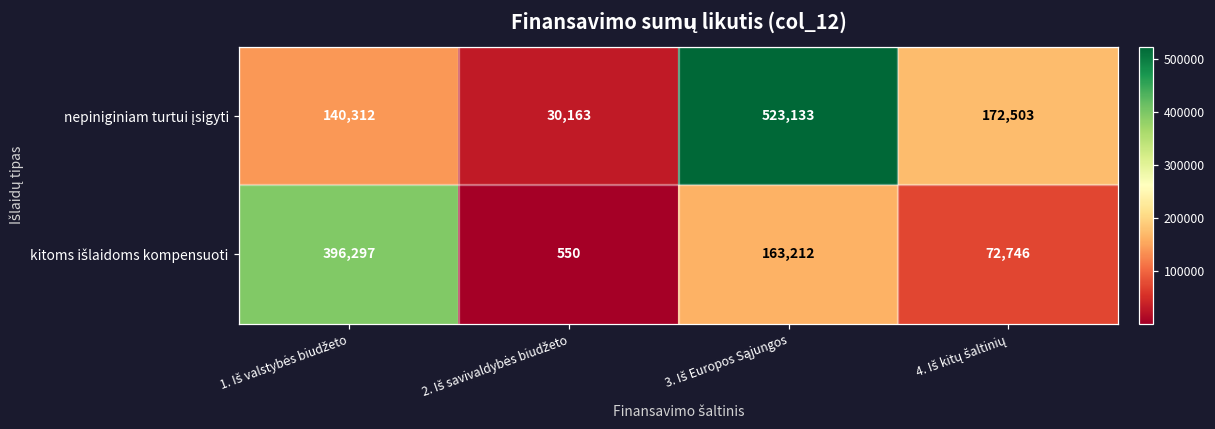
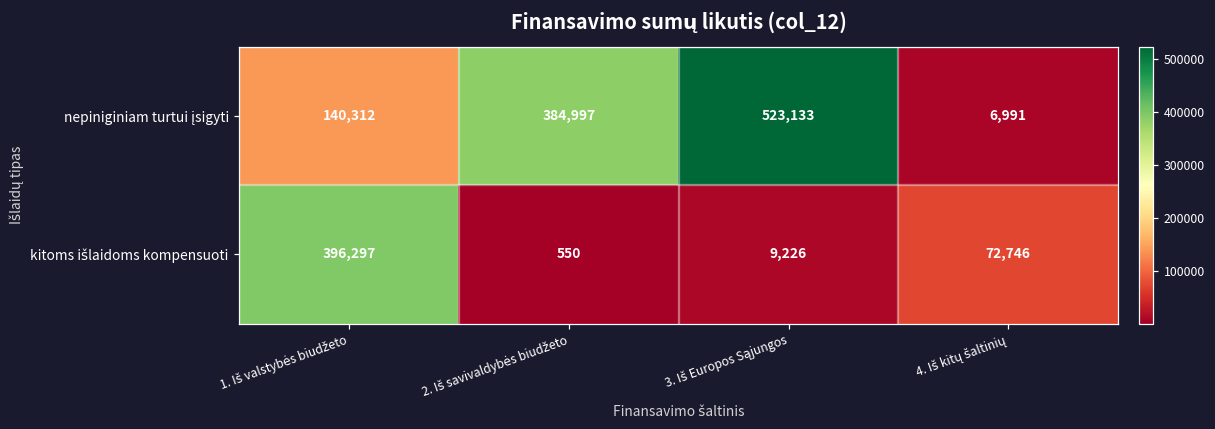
nepiniginiam turtui įsigyti, 2. Iš savivaldybės biudžeto: 30,163 -> 384,997
nepiniginiam turtui įsigyti, 4. Iš kitų šaltinių: 172,503 -> 6,991
kitoms išlaidoms kompensuoti, 3. Iš Europos Sąjungos: 163,212 -> 9,226
